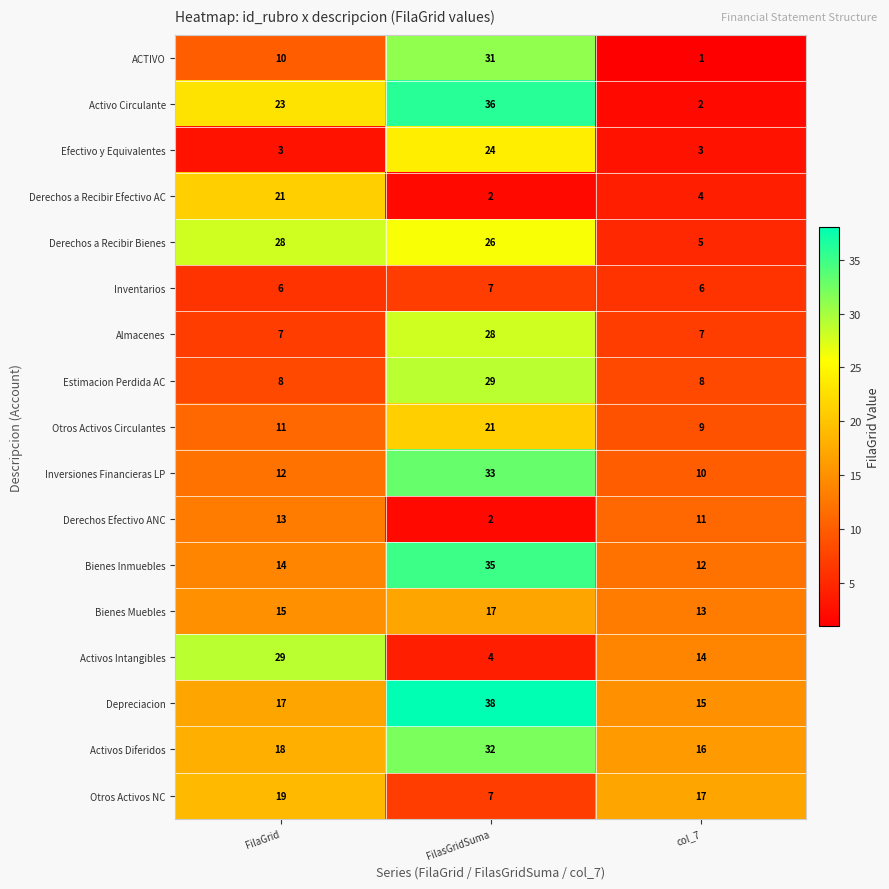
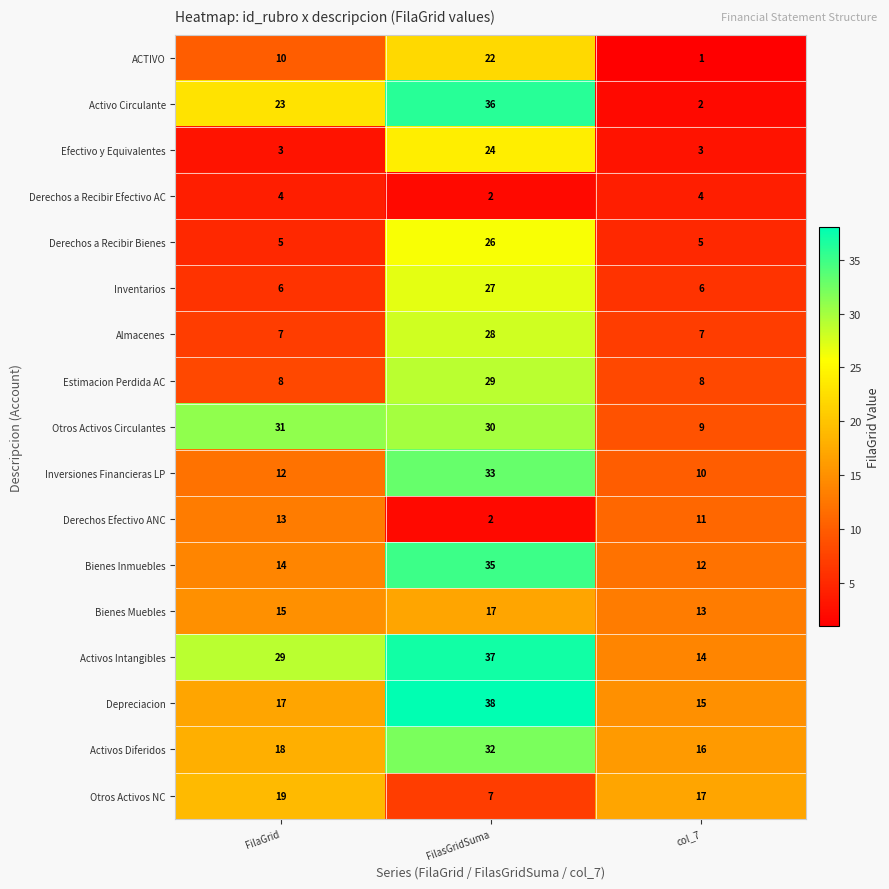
ACTIVO, FilasGridSuma: 31 -> 22
Derechos a Recibir Efectivo AC, FilaGrid: 21 -> 4
Derechos a Recibir Bienes, FilaGrid: 28 -> 5
Inventarios, FilasGridSuma: 7 -> 27
Otros Activos Circulantes, FilaGrid: 11 -> 31
Otros Activos Circulantes, FilasGridSuma: 21 -> 30
Activos Intangibles, FilasGridSuma: 4 -> 37
